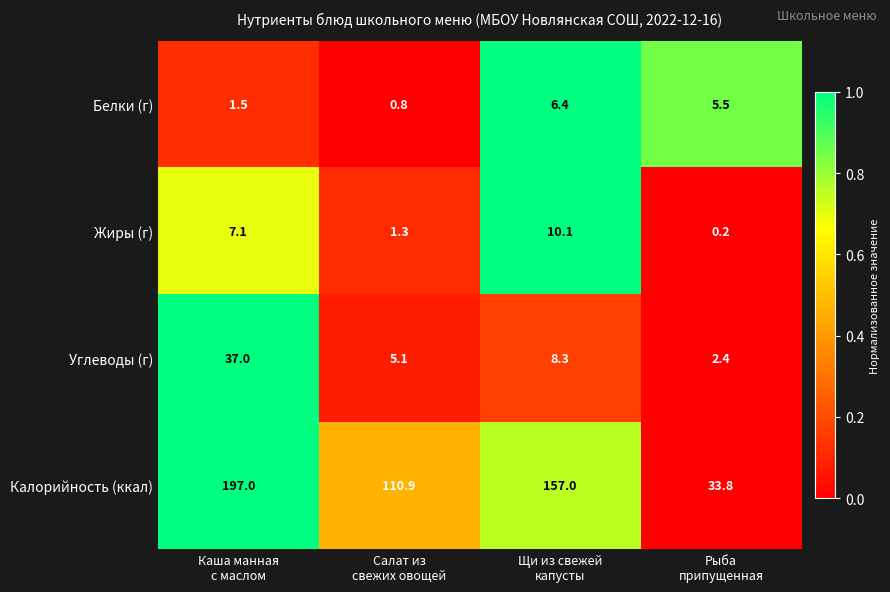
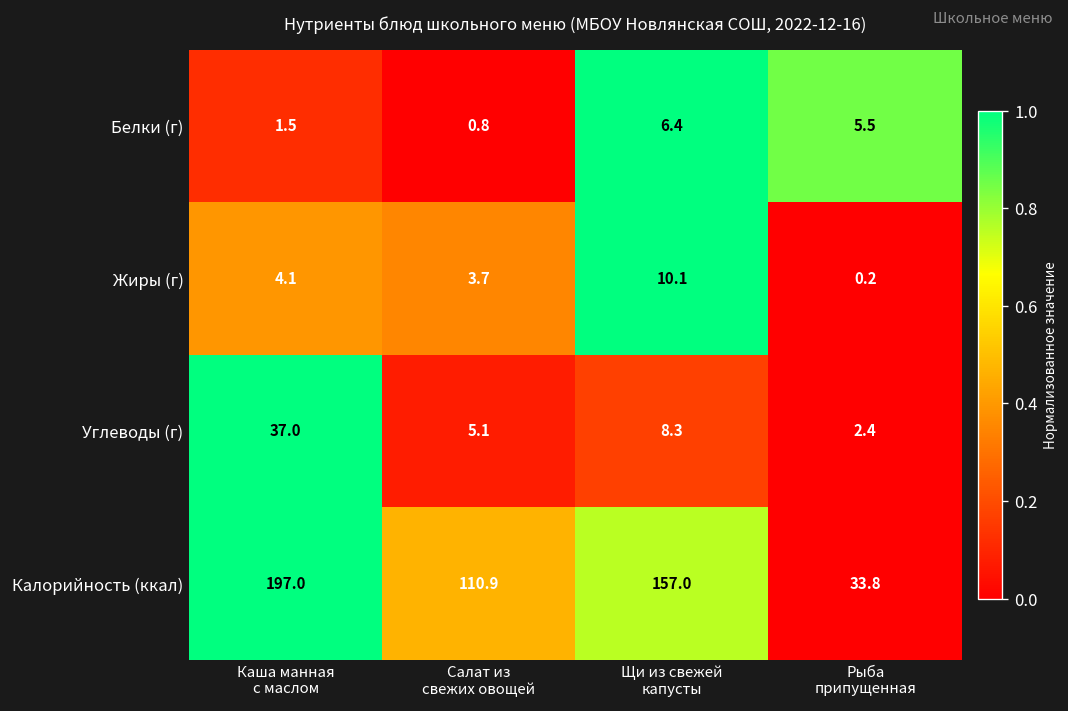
Жиры (г), Каша манная с маслом: 7.1 -> 4.1
Жиры (г), Салат из свежих овощей: 1.3 -> 3.7
